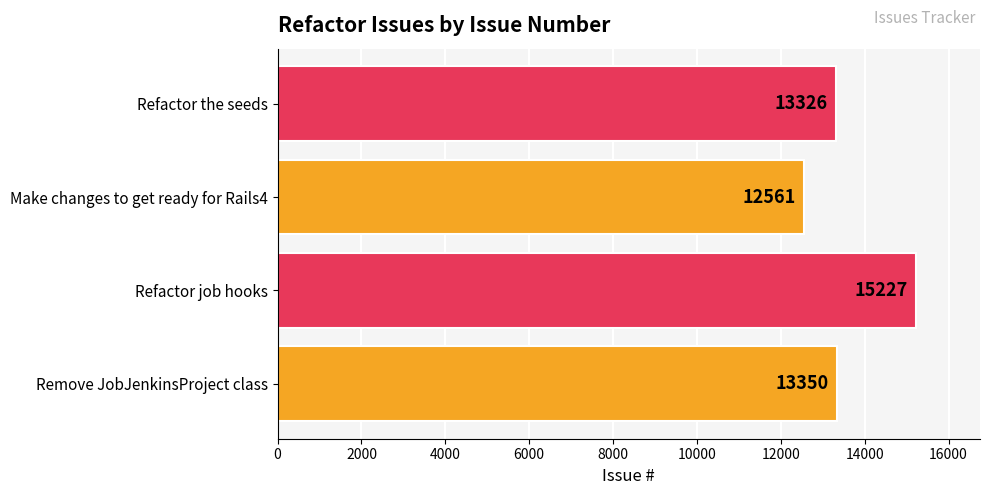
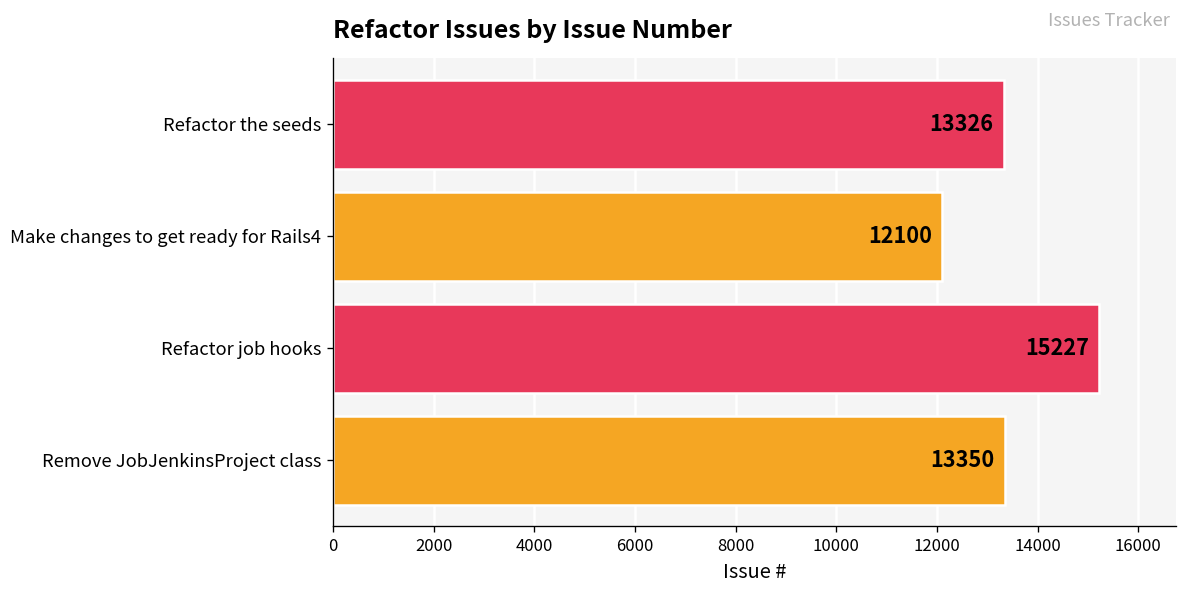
Make changes to get ready for Rails4: 12561 -> 12100
